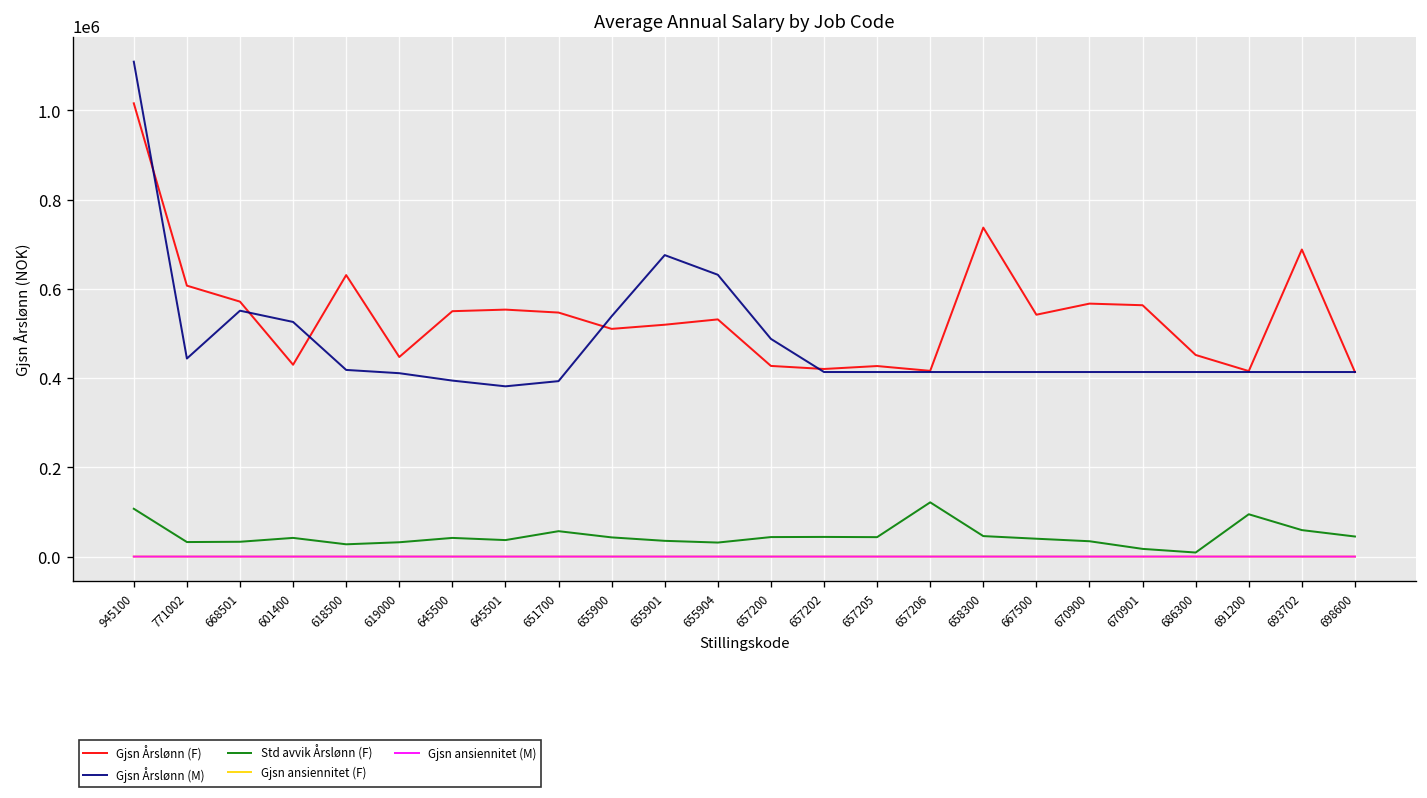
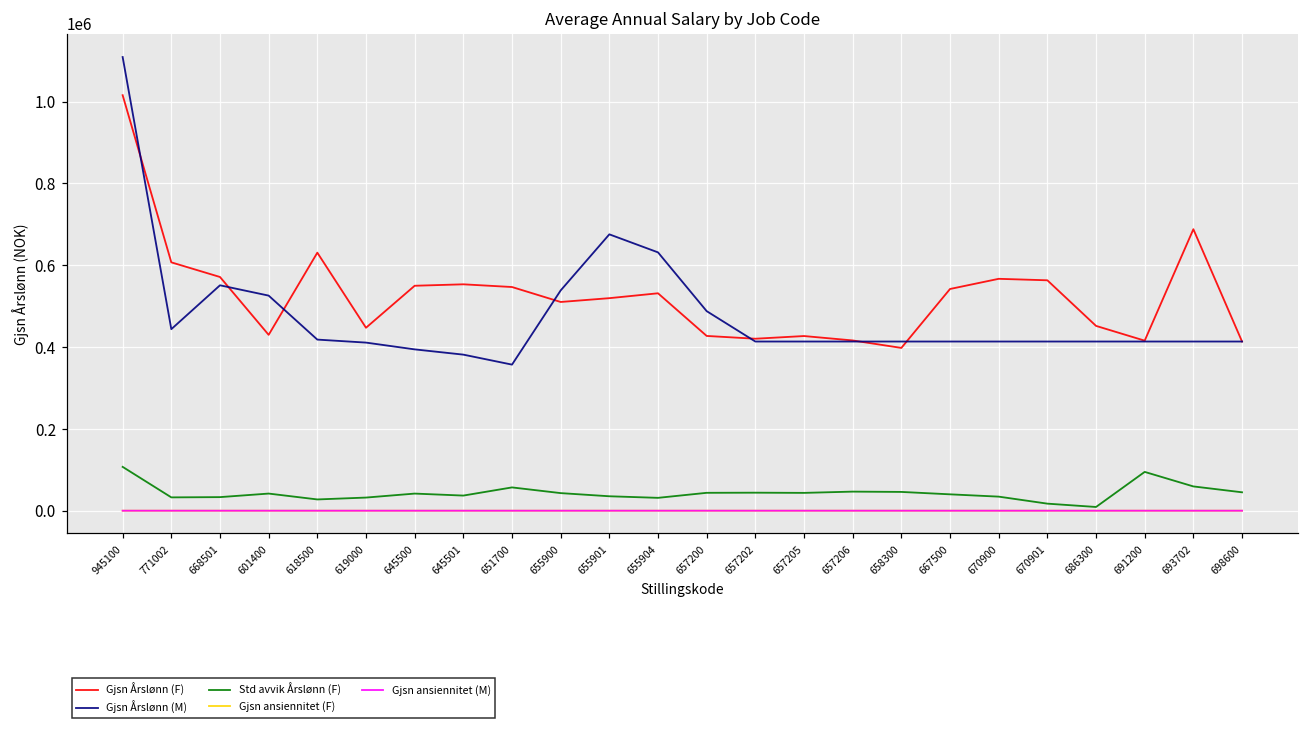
Gjsn Årslønn (M), 651700: 390000 -> 360000
Std avvik Årslønn (F), 657206: 120000 -> 50000
Gjsn Årslønn (F), 658300: 740000 -> 400000
